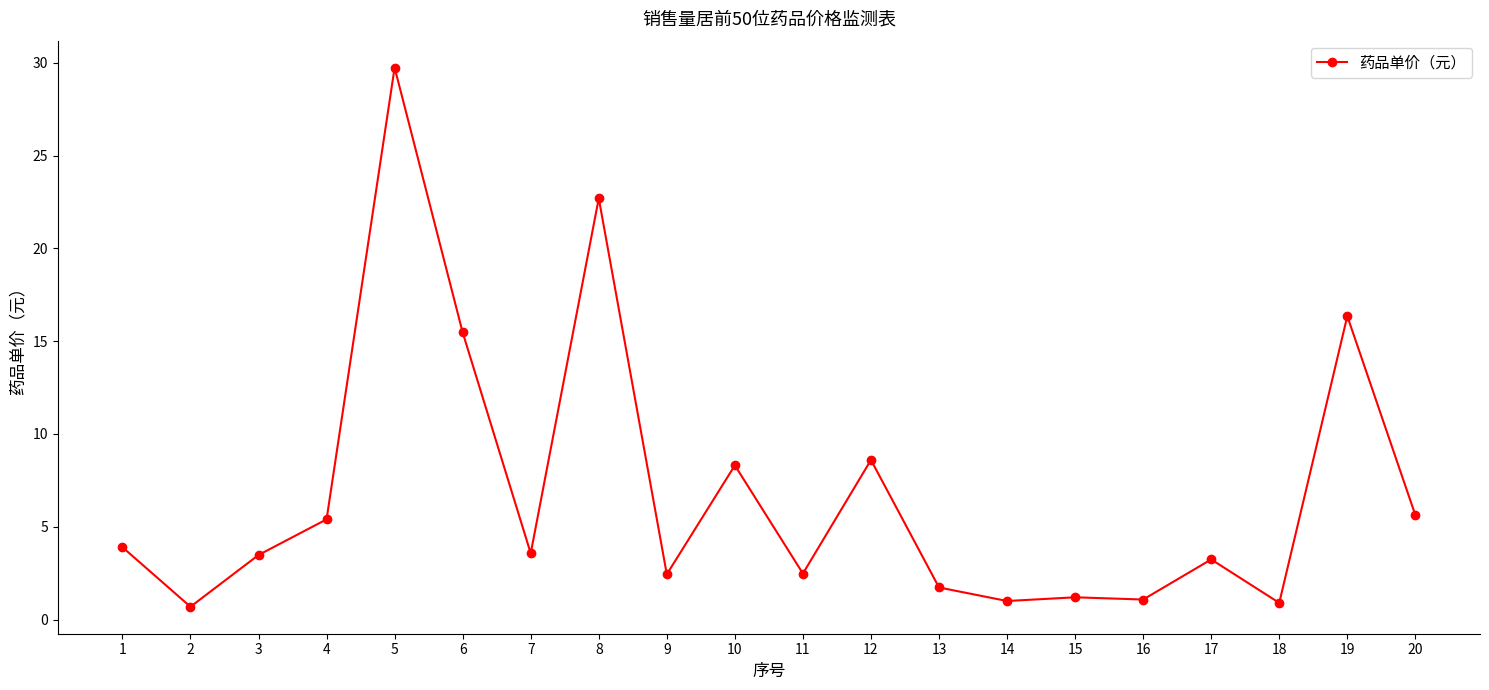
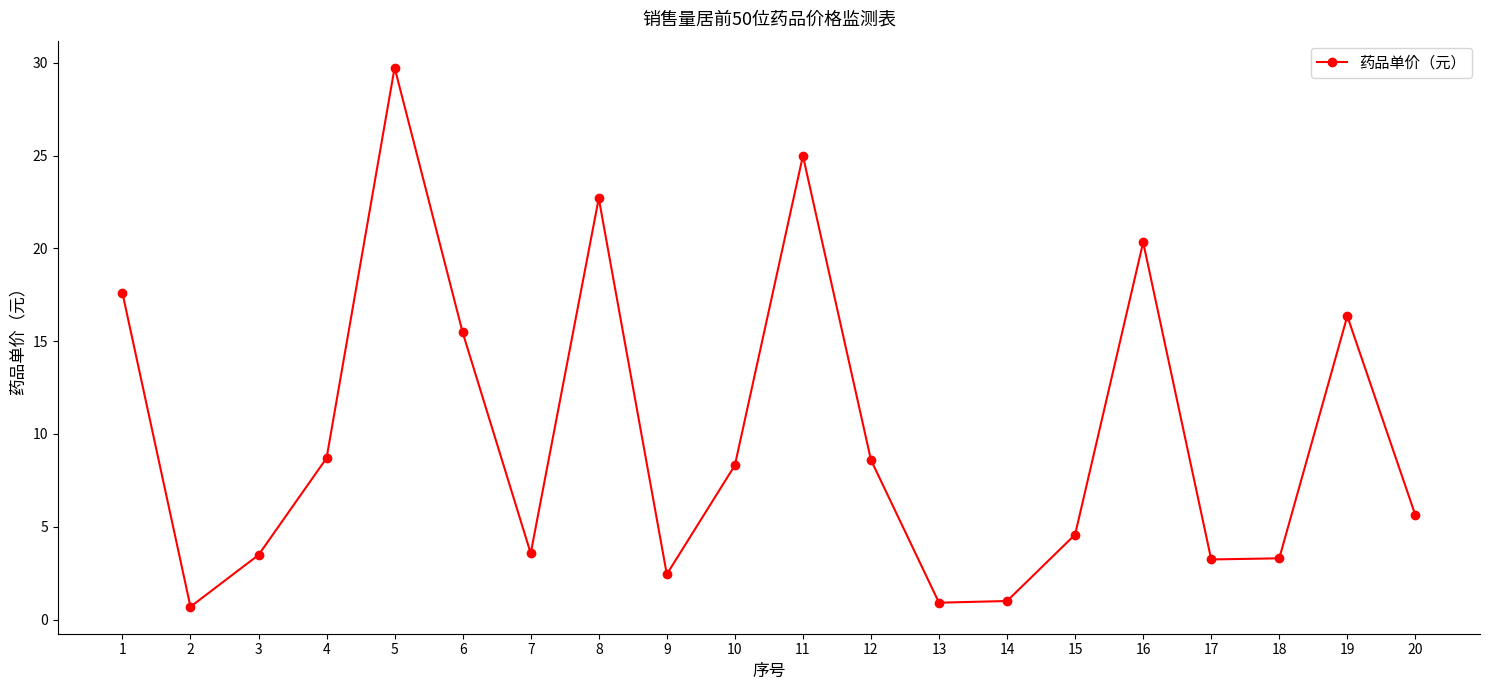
1: 3.9 -> 17.6
4: 5.4 -> 8.7
11: 2.5 -> 25.0
13: 1.7 -> 0.9
15: 1.2 -> 4.6
16: 1.1 -> 20.3
18: 0.9 -> 3.3
